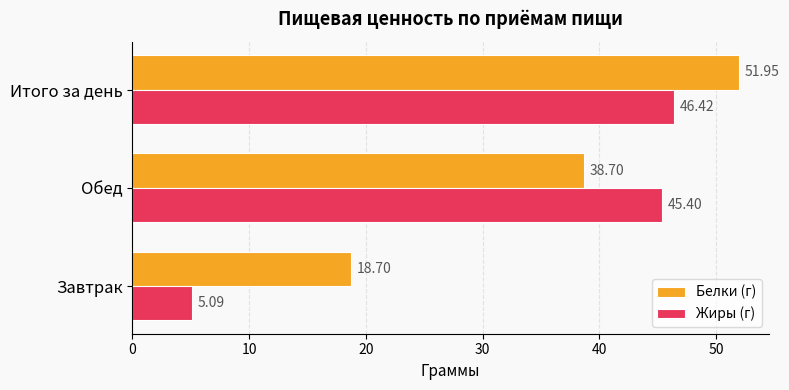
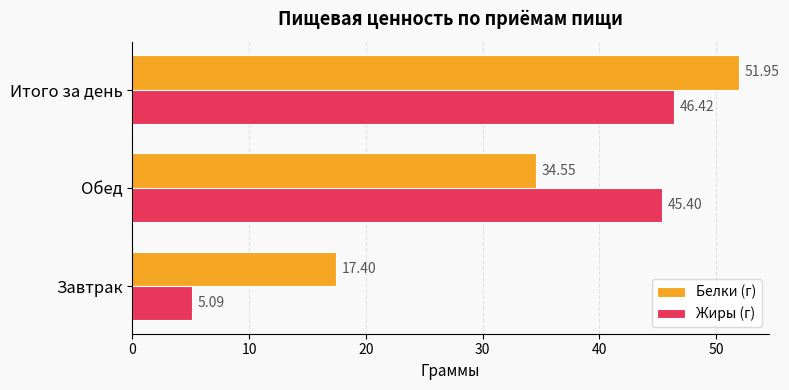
Белки (г), Обед: 38.70 -> 34.55
Белки (г), Завтрак: 18.70 -> 17.40
